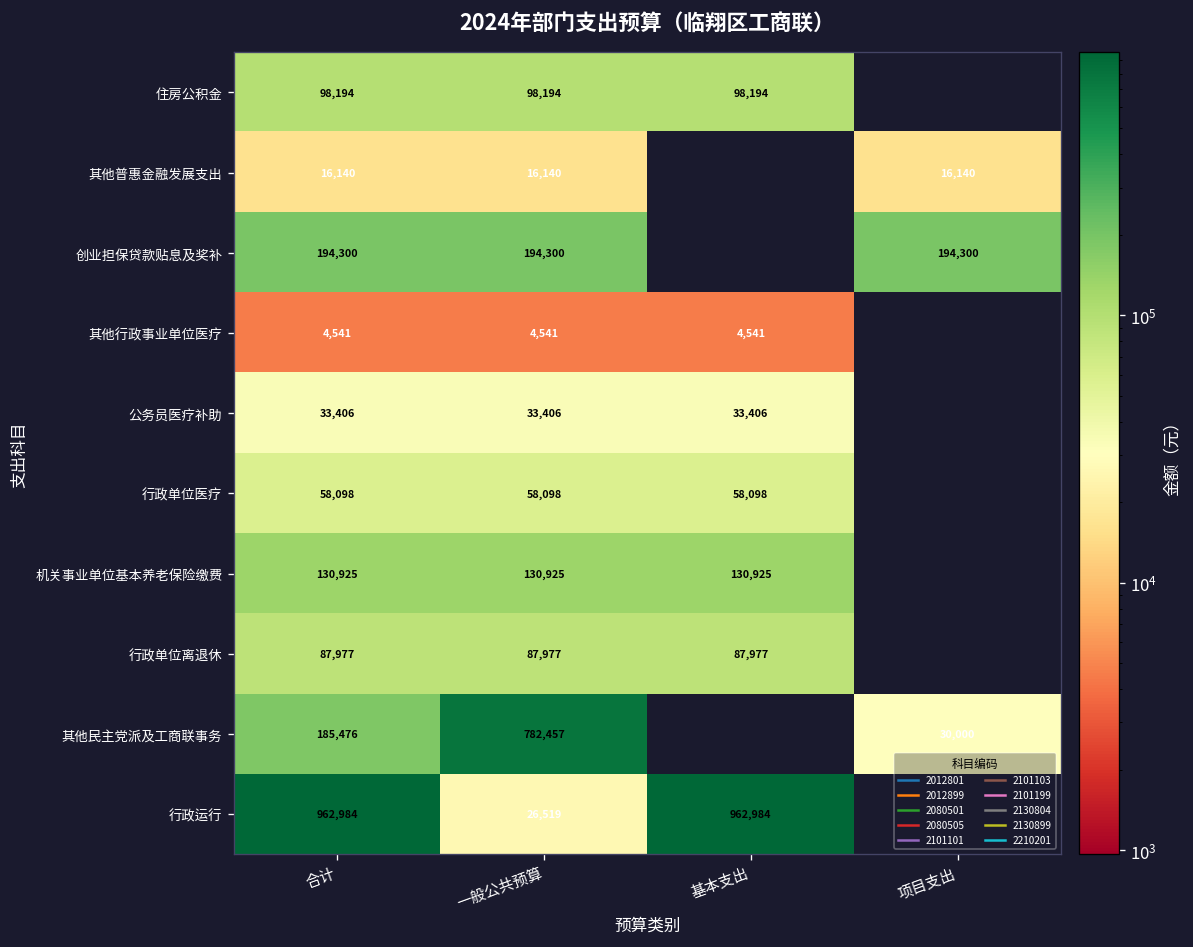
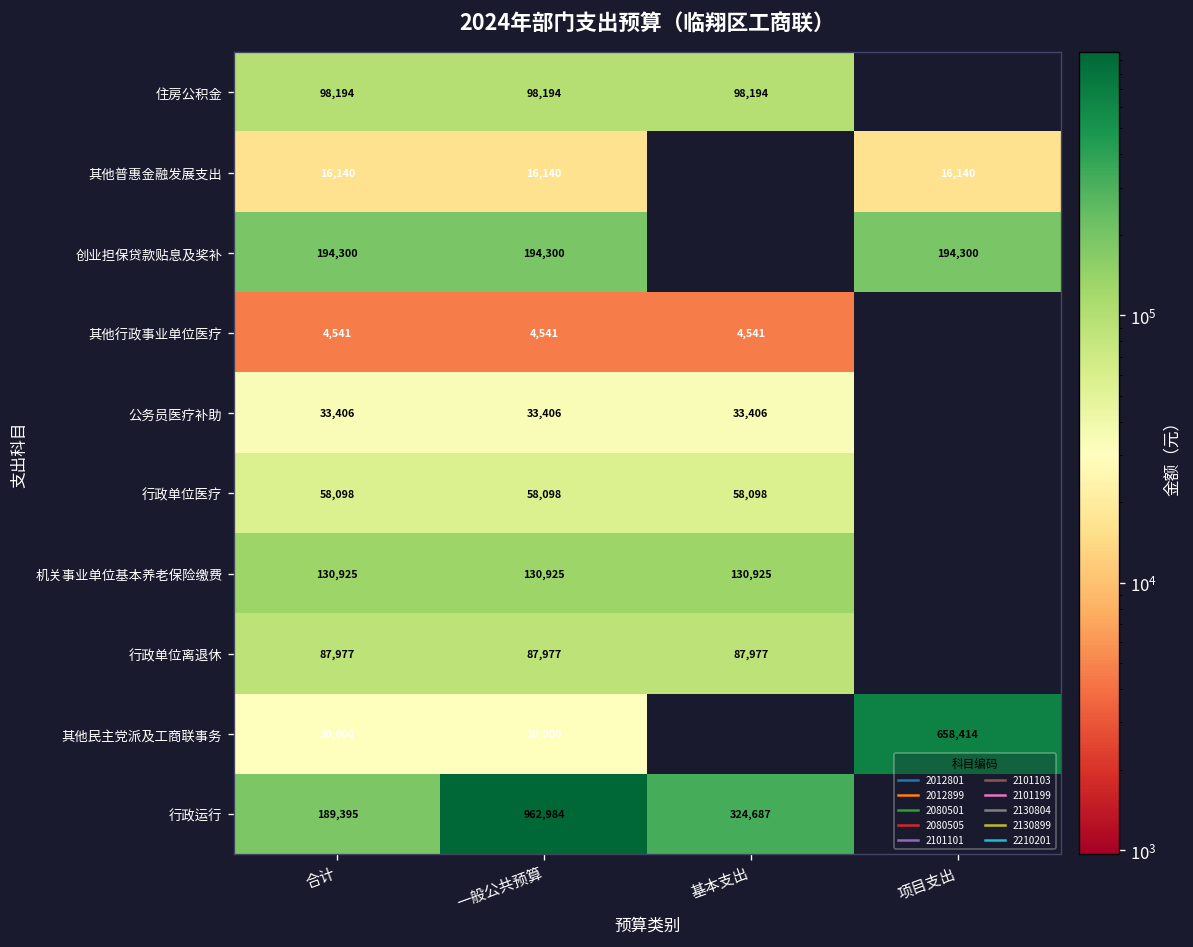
其他民主党派及工商联事务, 合计: 185,476 -> 30,000
其他民主党派及工商联事务, 一般公共预算: 782,457 -> 30,000
其他民主党派及工商联事务, 项目支出: 30,000 -> 658,414
行政运行, 合计: 962,984 -> 189,395
行政运行, 一般公共预算: 26,519 -> 962,984
行政运行, 基本支出: 962,984 -> 324,687
